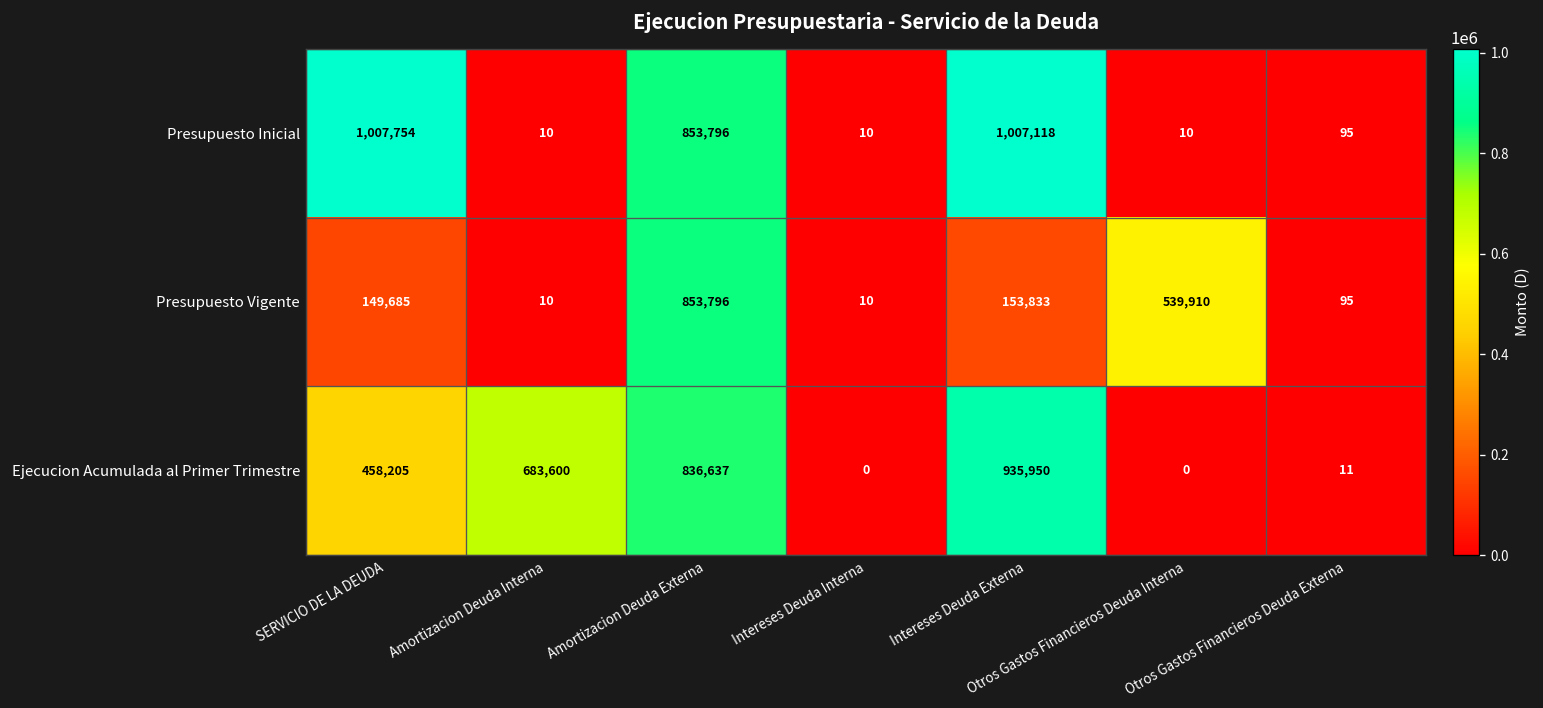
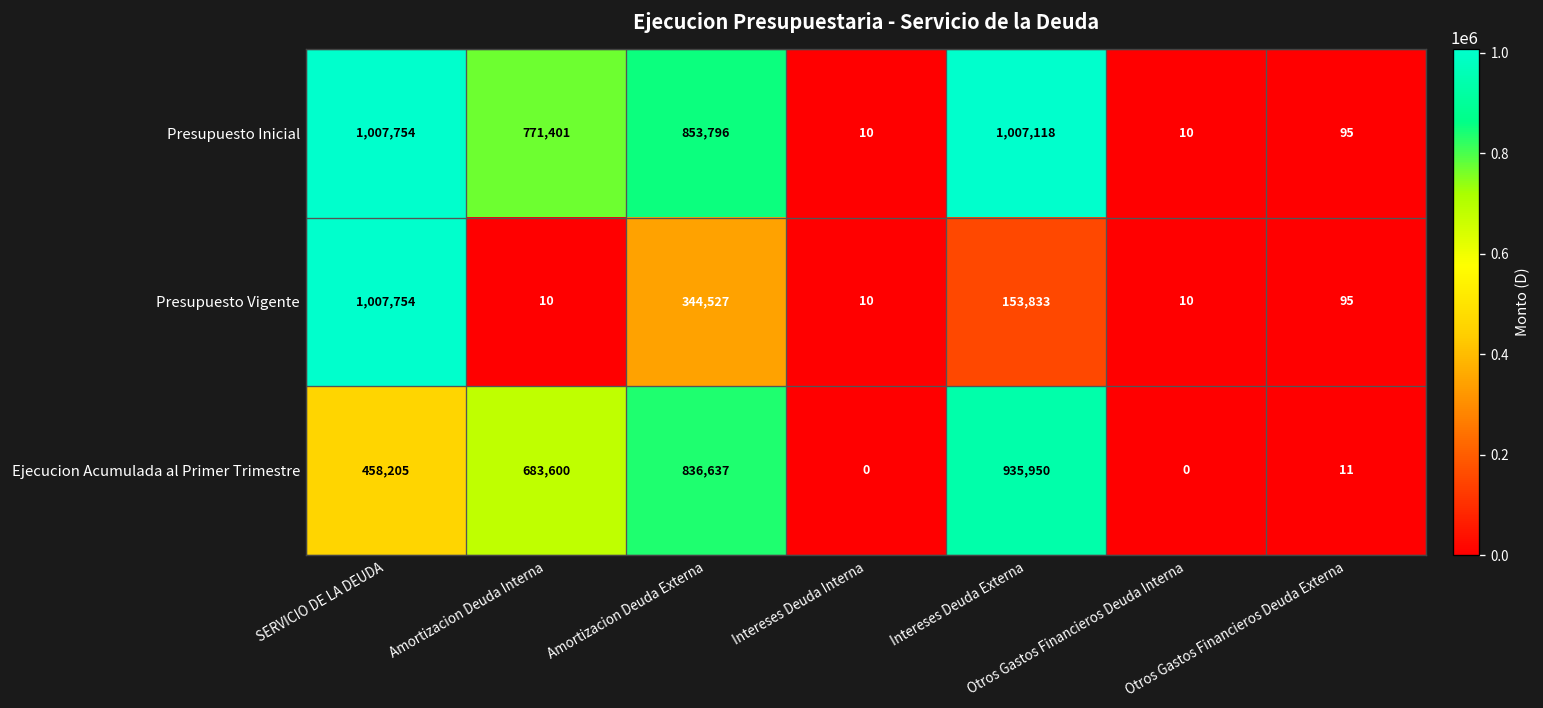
Presupuesto Inicial, Amortizacion Deuda Interna: 10 -> 771,401
Presupuesto Vigente, SERVICIO DE LA DEUDA: 149,685 -> 1,007,754
Presupuesto Vigente, Amortizacion Deuda Externa: 853,796 -> 344,527
Presupuesto Vigente, Otros Gastos Financieros Deuda Interna: 539,910 -> 10
